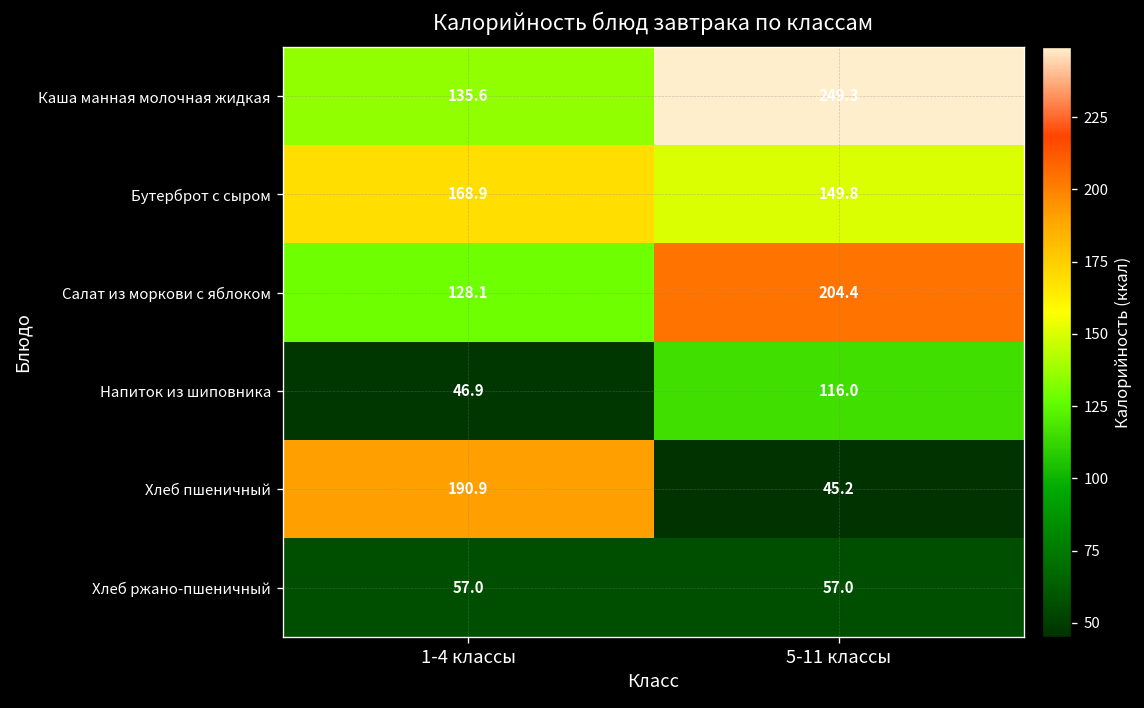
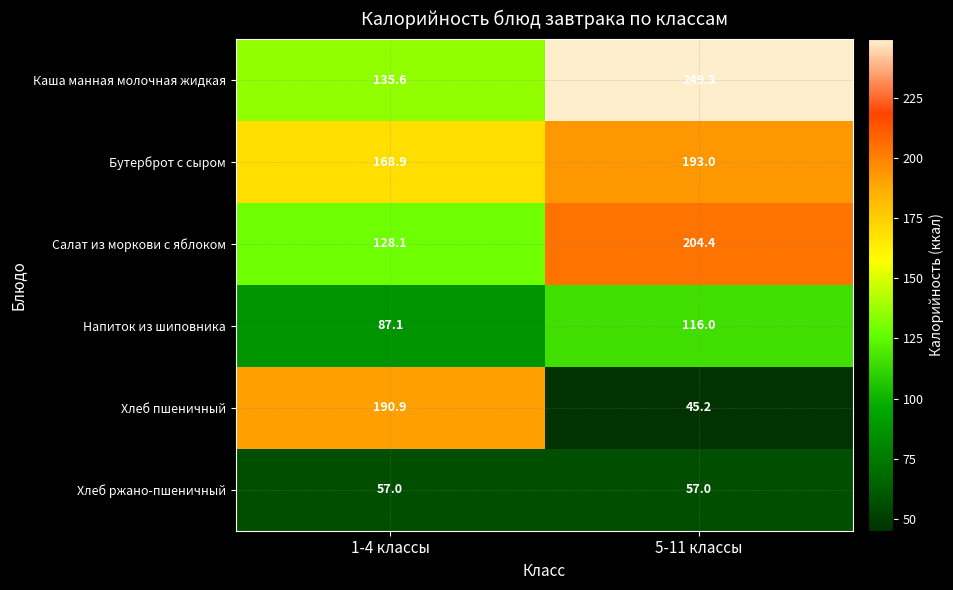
Бутерброт с сыром, 5-11 классы: 149.8 -> 193.0
Напиток из шиповника, 1-4 классы: 46.9 -> 87.1
